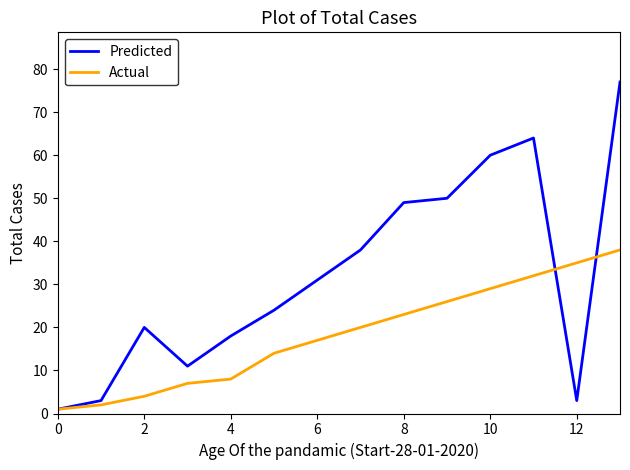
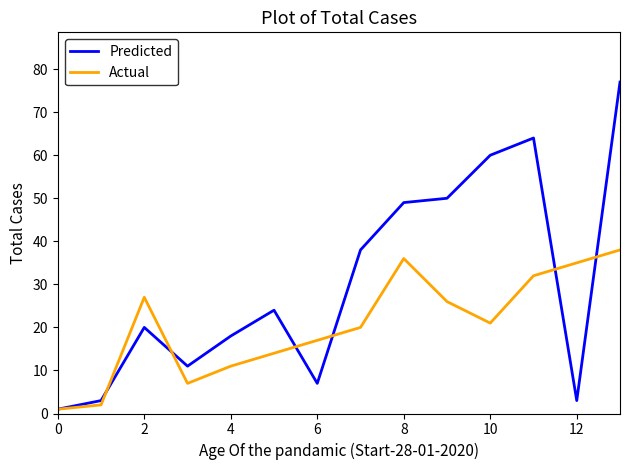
Actual, 2: 4 -> 27
Actual, 4: 8 -> 11
Predicted, 6: 31 -> 7
Actual, 8: 23 -> 36
Actual, 10: 29 -> 21
